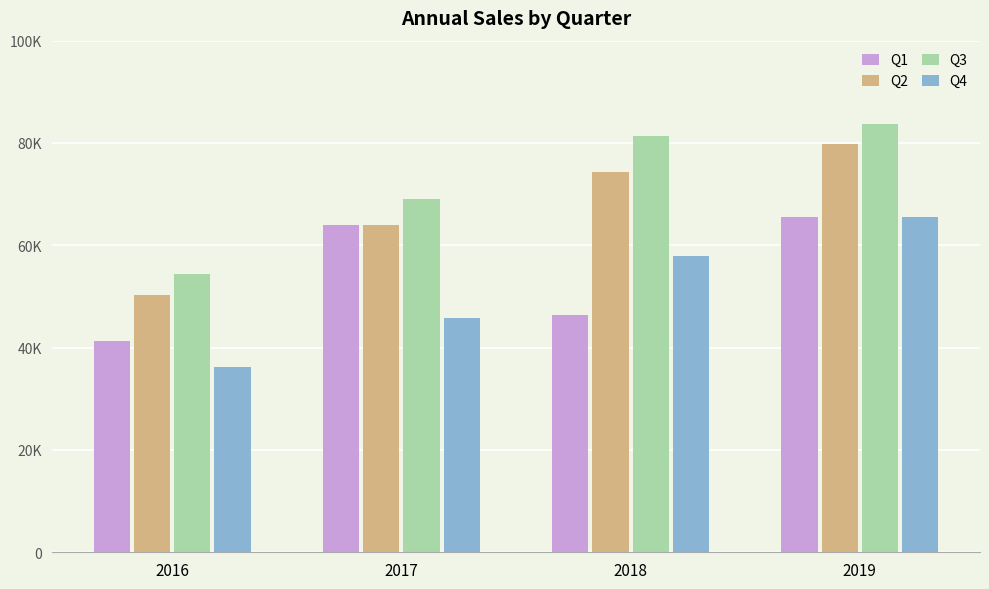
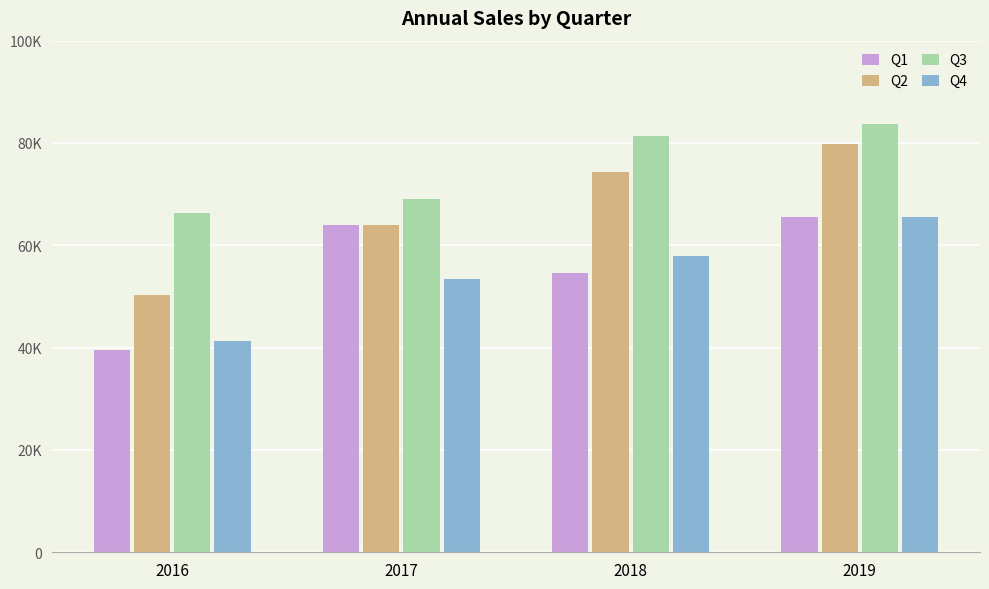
Q1, 2016: 41000 -> 40000
Q3, 2016: 54000 -> 66000
Q4, 2016: 36000 -> 41000
Q4, 2017: 46000 -> 53000
Q1, 2018: 46000 -> 55000
